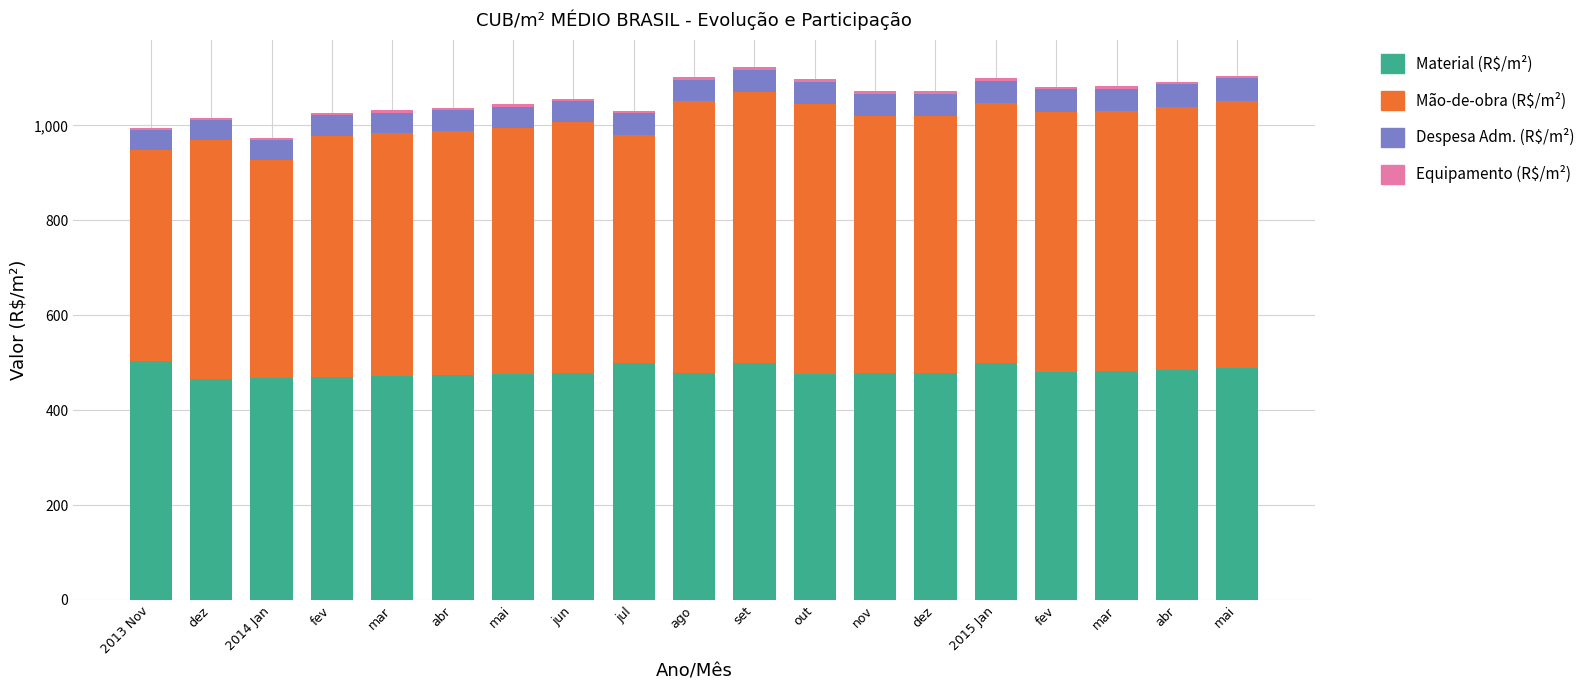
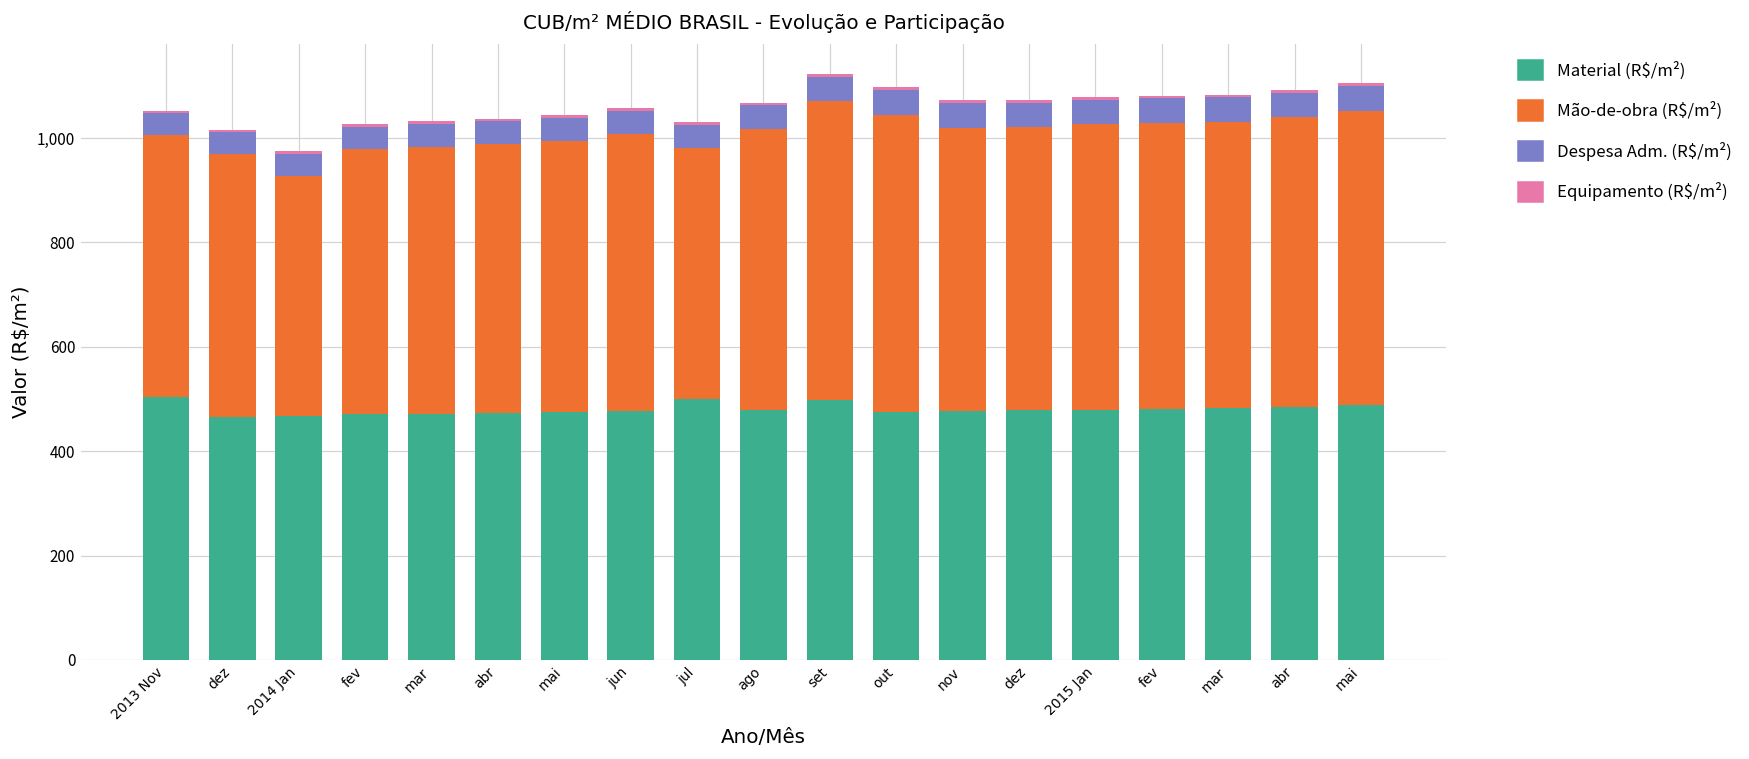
Mão-de-obra (R$/m²), 2013 Nov: 440 -> 500
Mão-de-obra (R$/m²), ago: 570 -> 540
Material (R$/m²), 2015 Jan: 500 -> 480
